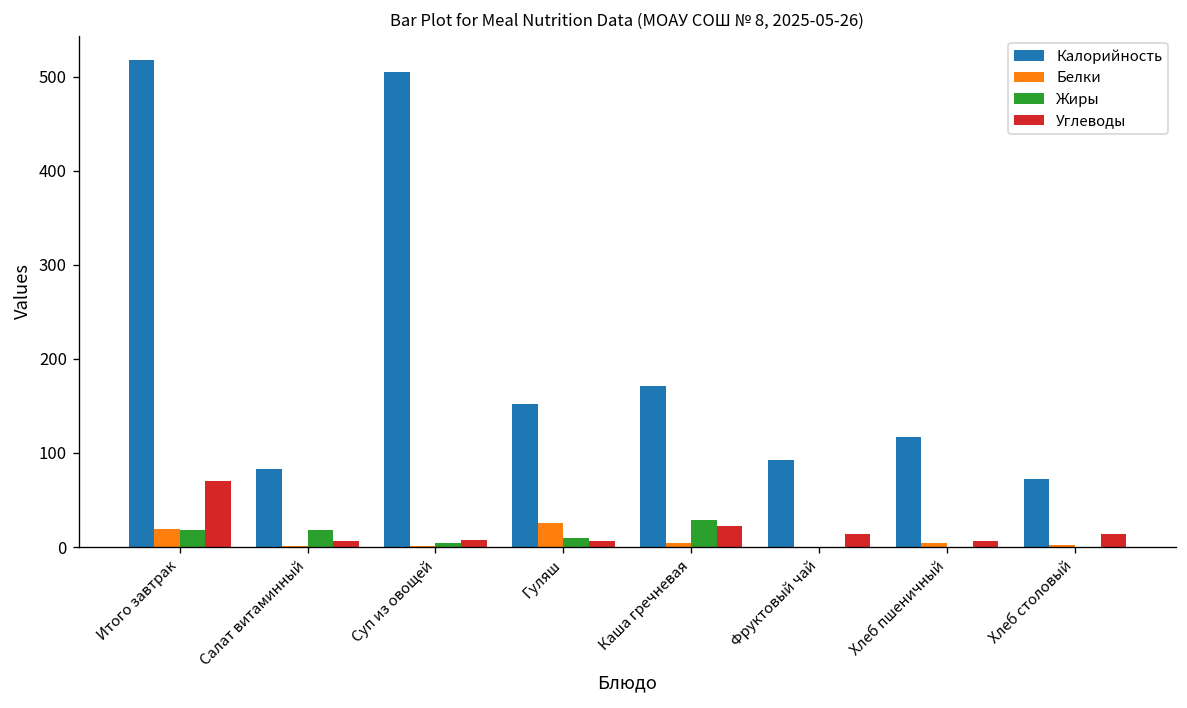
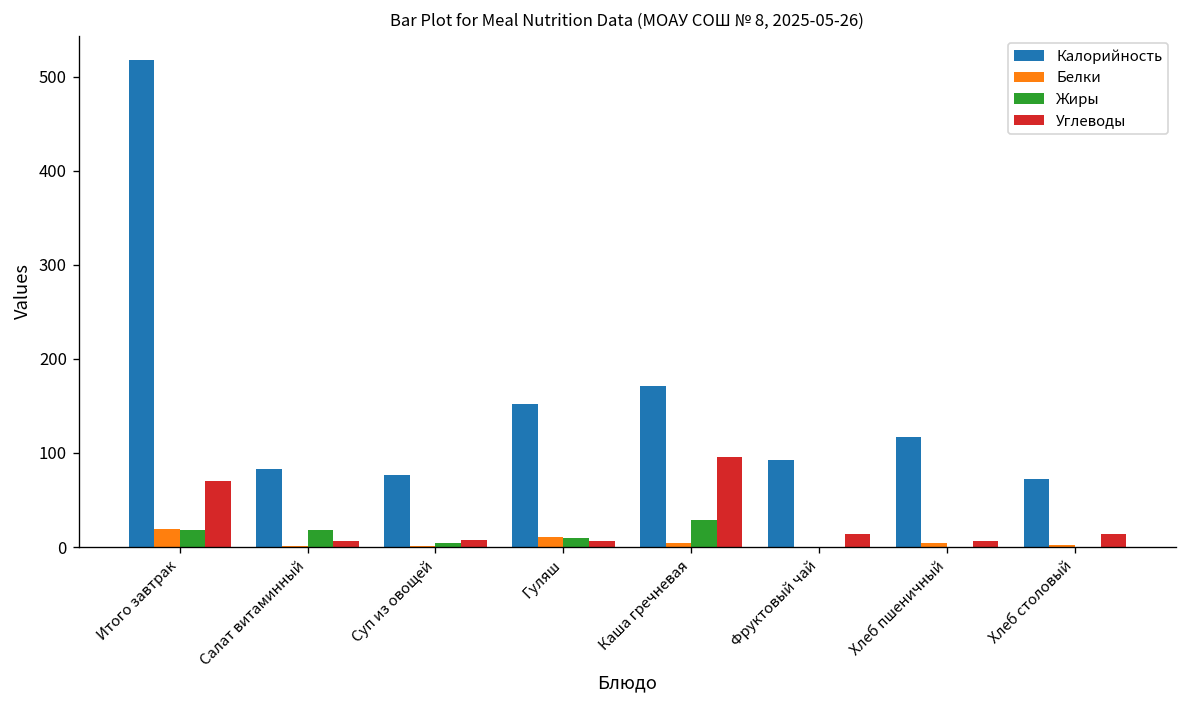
Калорийность, Суп из овощей: 500 -> 80
Белки, Гуляш: 30 -> 10
Углеводы, Каша гречневая: 20 -> 100
